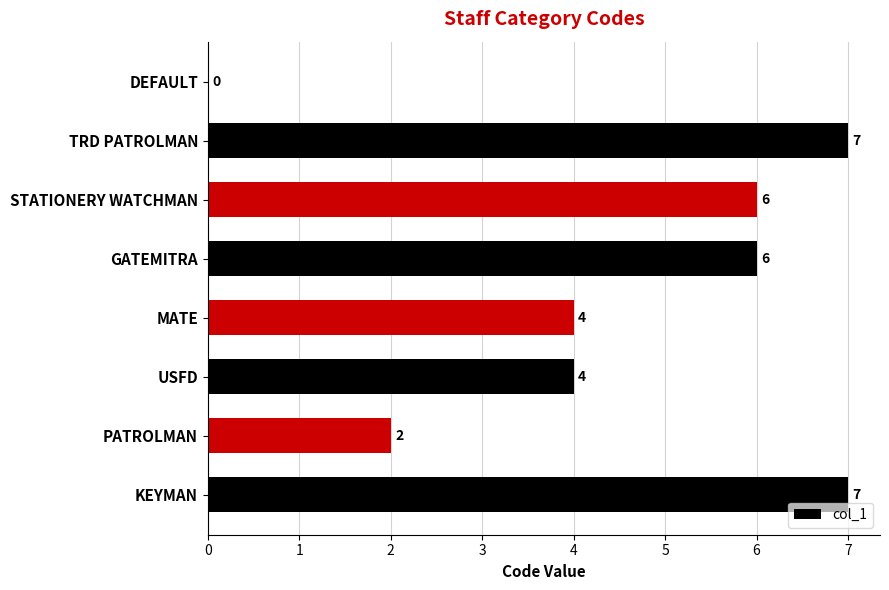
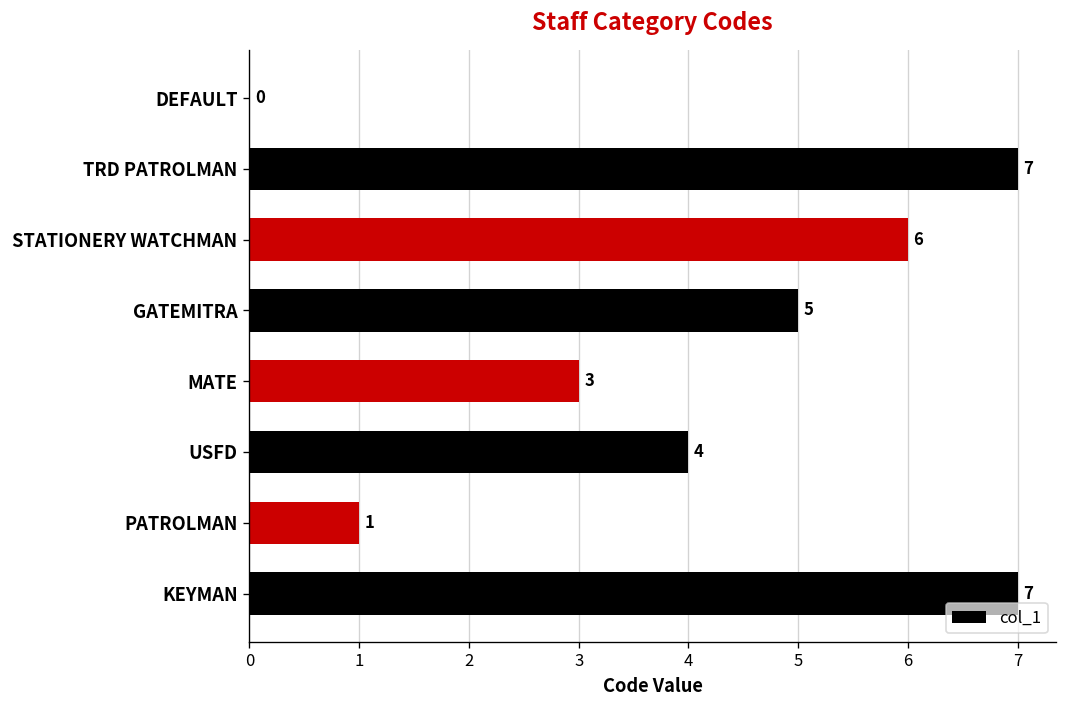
GATEMITRA: 6 -> 5
MATE: 4 -> 3
PATROLMAN: 2 -> 1
